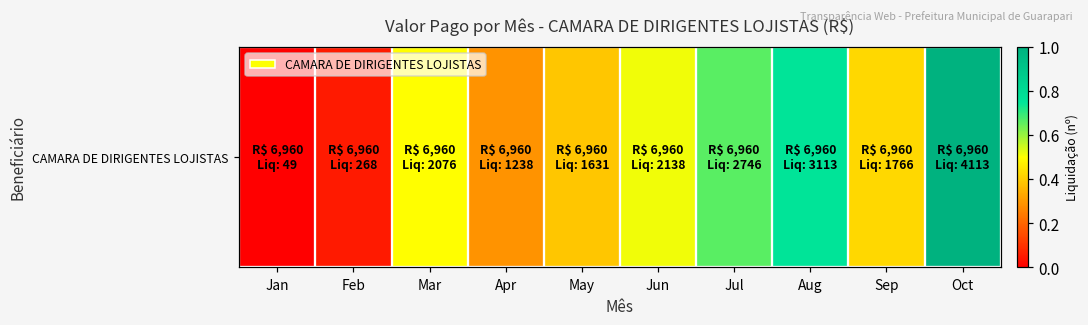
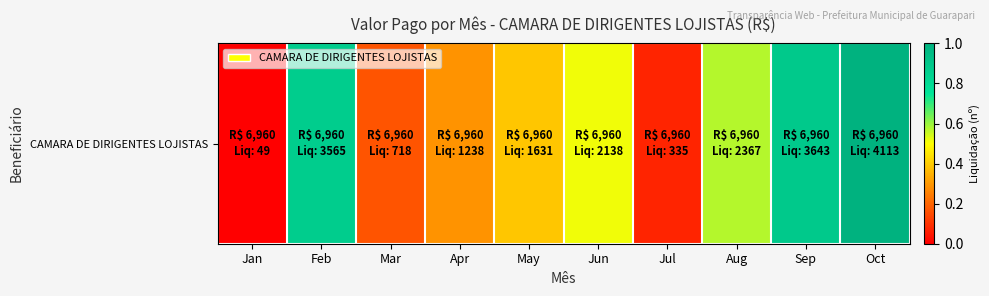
CAMARA DE DIRIGENTES LOJISTAS, Feb: 268 -> 3565
CAMARA DE DIRIGENTES LOJISTAS, Mar: 2076 -> 718
CAMARA DE DIRIGENTES LOJISTAS, Jul: 2746 -> 335
CAMARA DE DIRIGENTES LOJISTAS, Aug: 3113 -> 2367
CAMARA DE DIRIGENTES LOJISTAS, Sep: 1766 -> 3643
